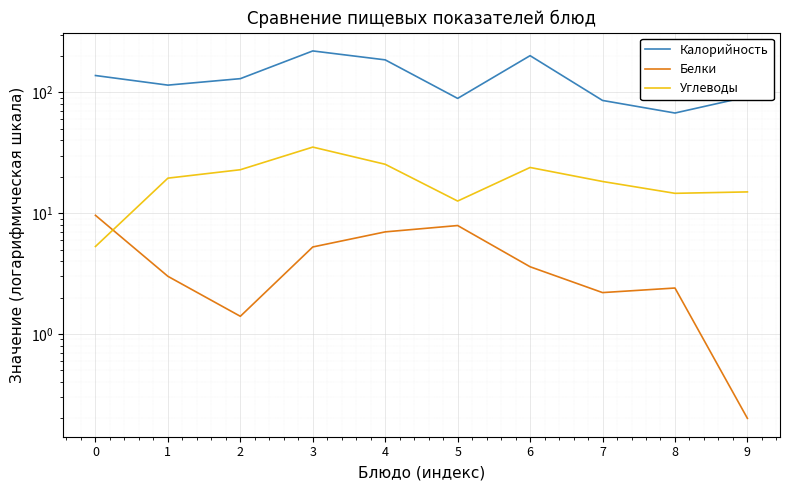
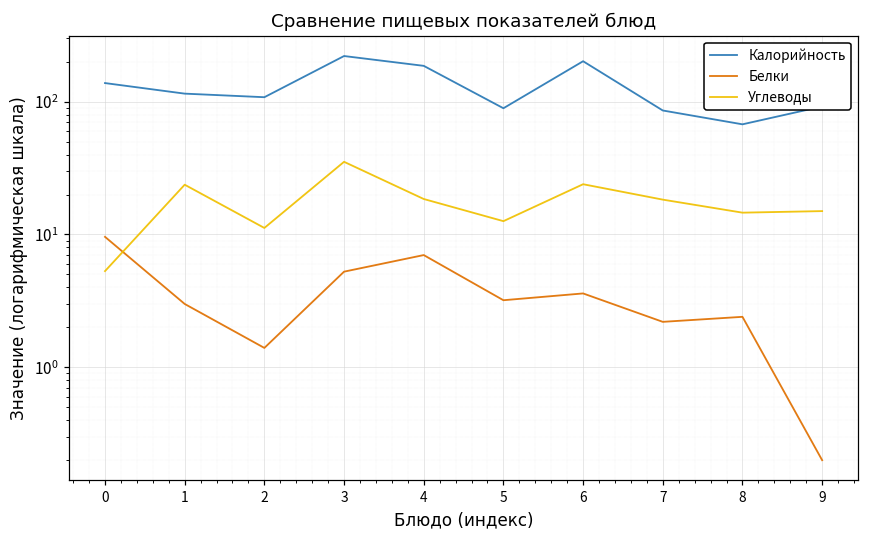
Углеводы, 1: 20 -> 24
Калорийность, 2: 130 -> 110
Углеводы, 2: 23 -> 11
Углеводы, 4: 25 -> 19
Белки, 5: 8 -> 3.2
